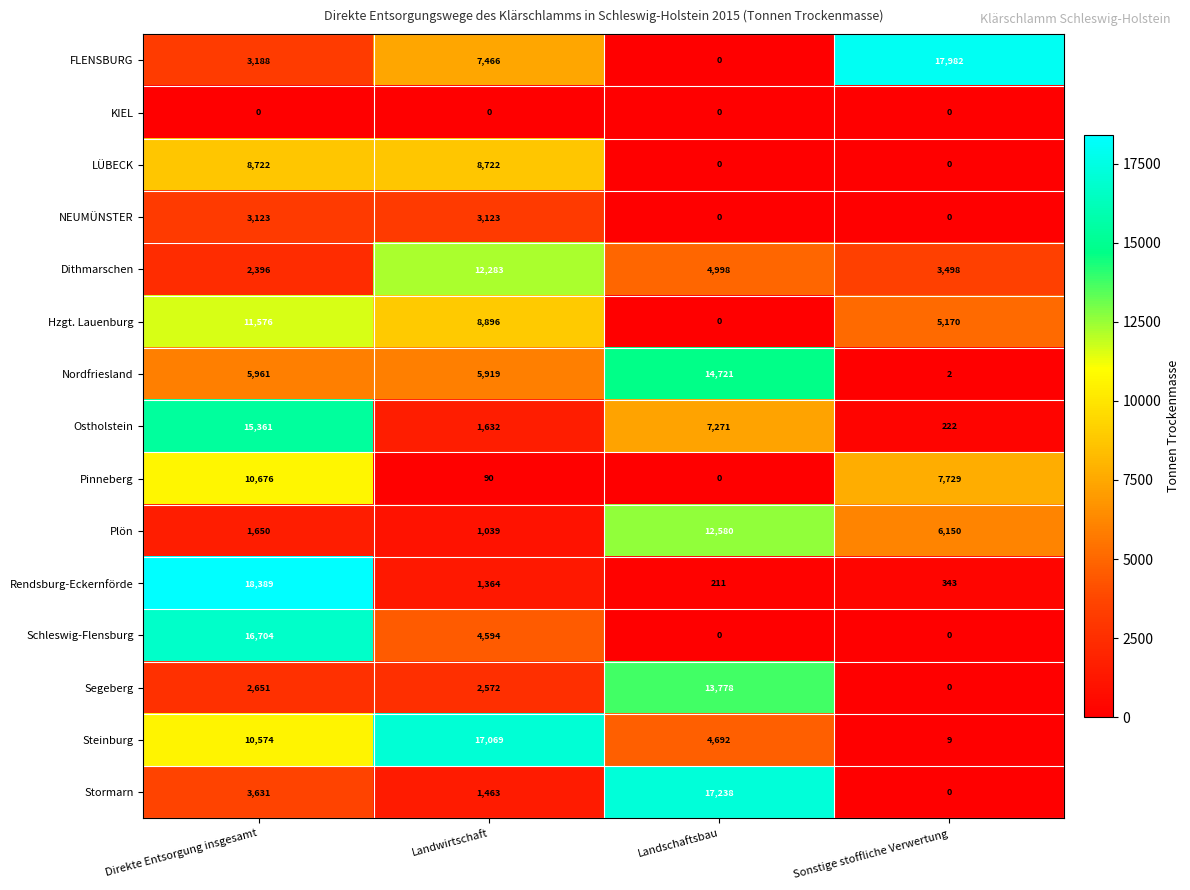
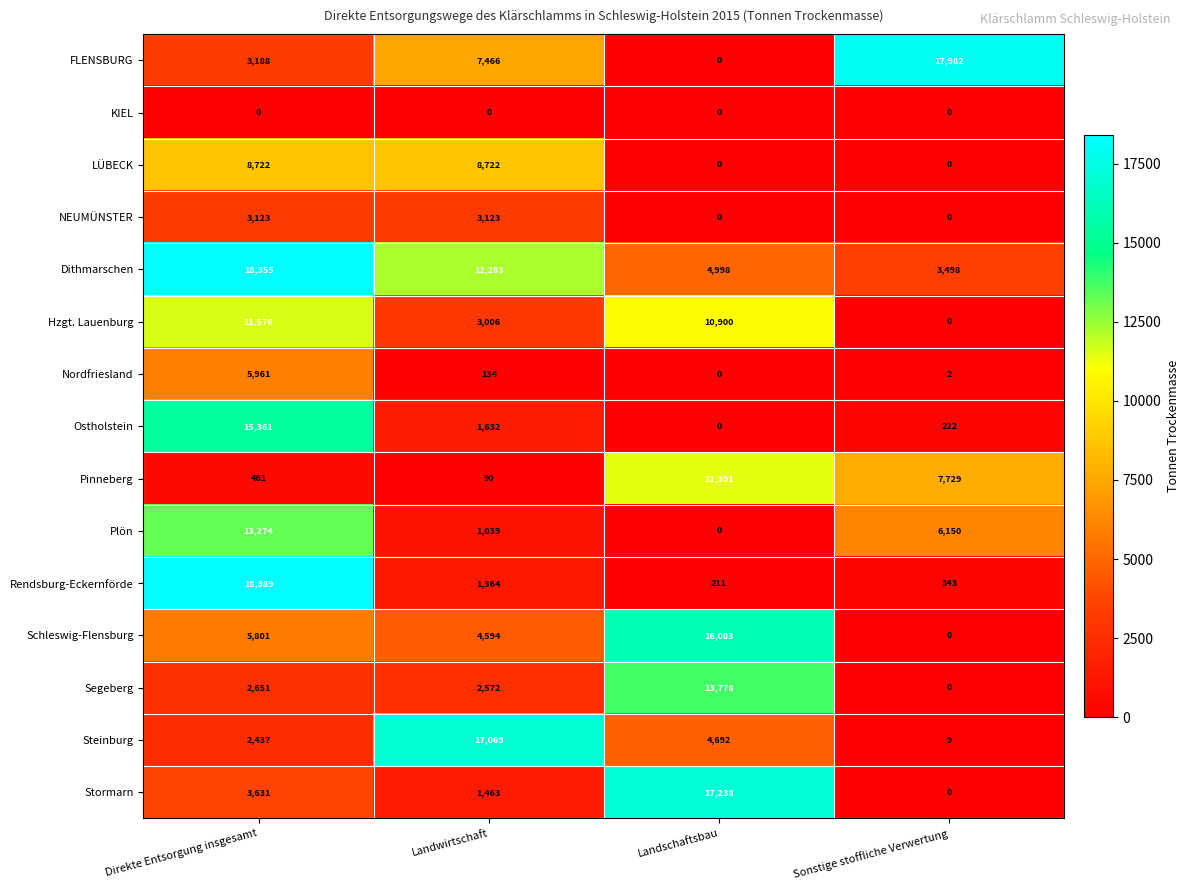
Dithmarschen, Direkte Entsorgung insgesamt: 2,396 -> 18,355
Hzgt. Lauenburg, Landwirtschaft: 8,896 -> 3,006
Hzgt. Lauenburg, Landschaftsbau: 0 -> 10,900
Hzgt. Lauenburg, Sonstige stoffliche Verwertung: 5,170 -> 0
Nordfriesland, Landwirtschaft: 5,919 -> 134
Nordfriesland, Landschaftsbau: 14,721 -> 0
Ostholstein, Landschaftsbau: 7,271 -> 0
Pinneberg, Direkte Entsorgung insgesamt: 10,676 -> 461
Pinneberg, Landschaftsbau: 0 -> 11,391
Plön, Direkte Entsorgung insgesamt: 1,650 -> 13,274
Plön, Landschaftsbau: 12,580 -> 0
Schleswig-Flensburg, Direkte Entsorgung insgesamt: 16,704 -> 5,801
Schleswig-Flensburg, Landschaftsbau: 0 -> 16,083
Steinburg, Direkte Entsorgung insgesamt: 10,574 -> 2,437
